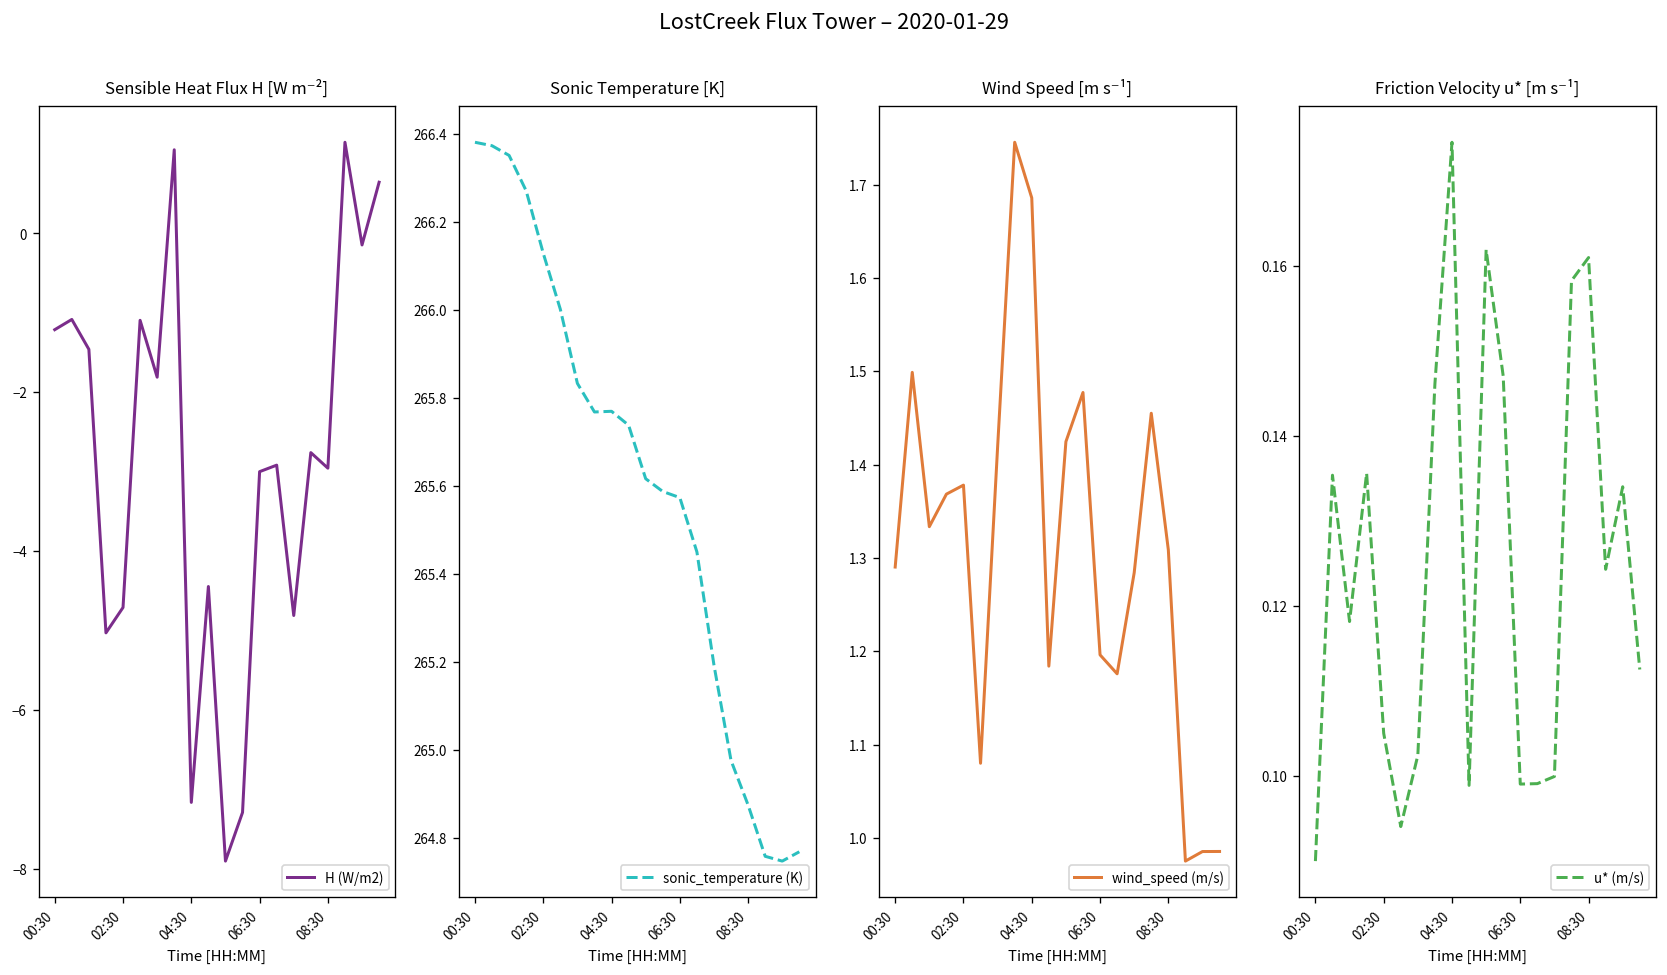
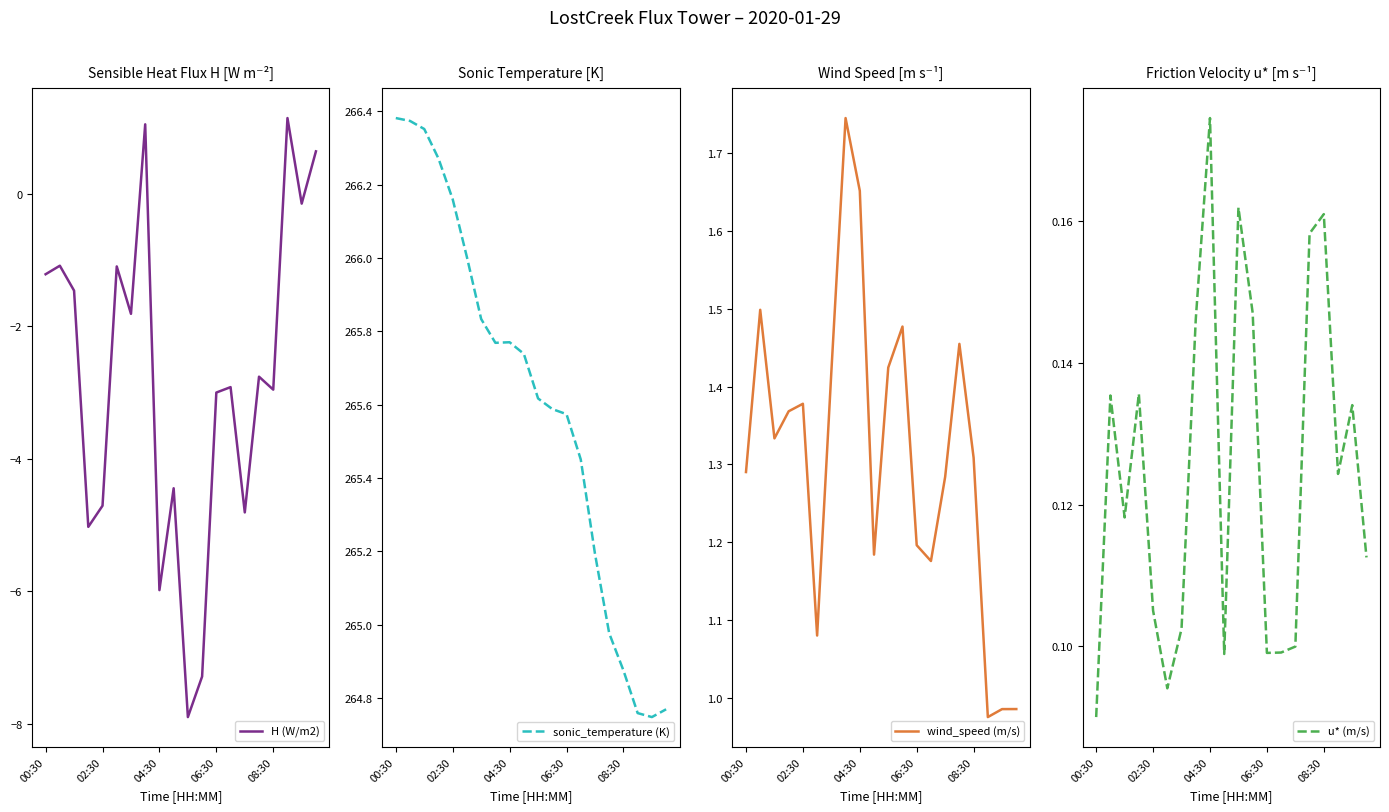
Sensible Heat Flux H [W m⁻²], 04:30: -7.2 -> -6.0
Sonic Temperature [K], 02:30: 266.13 -> 266.16
Wind Speed [m s⁻¹], 04:30: 1.69 -> 1.65
